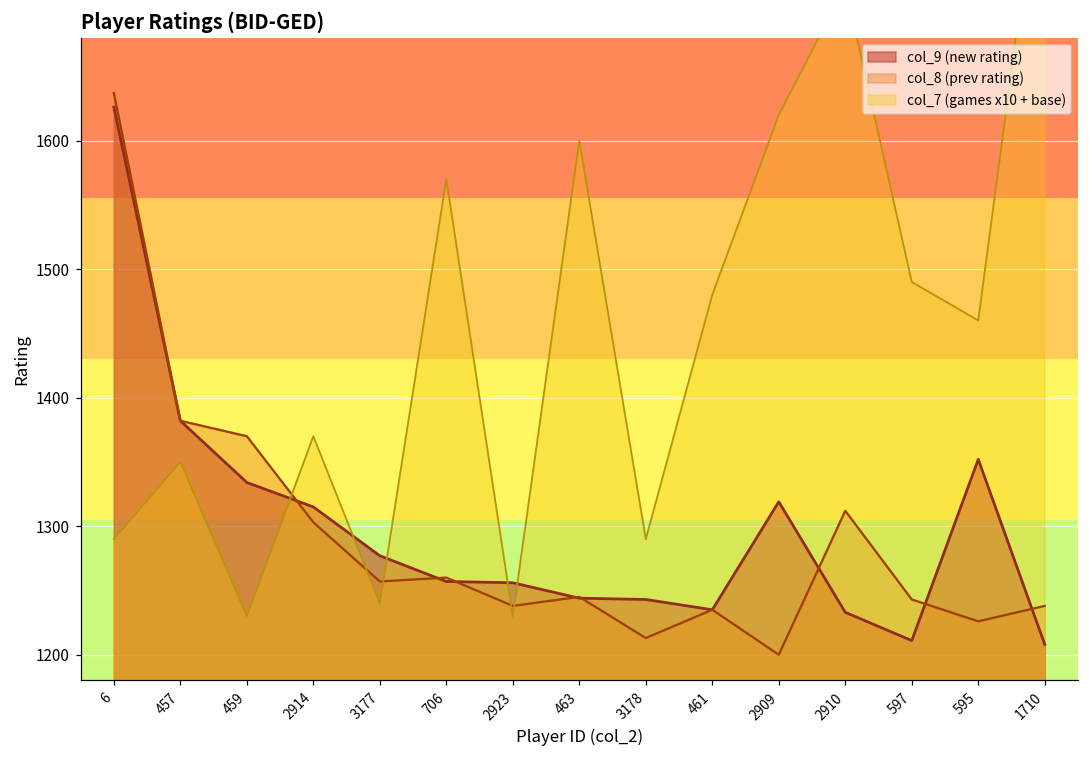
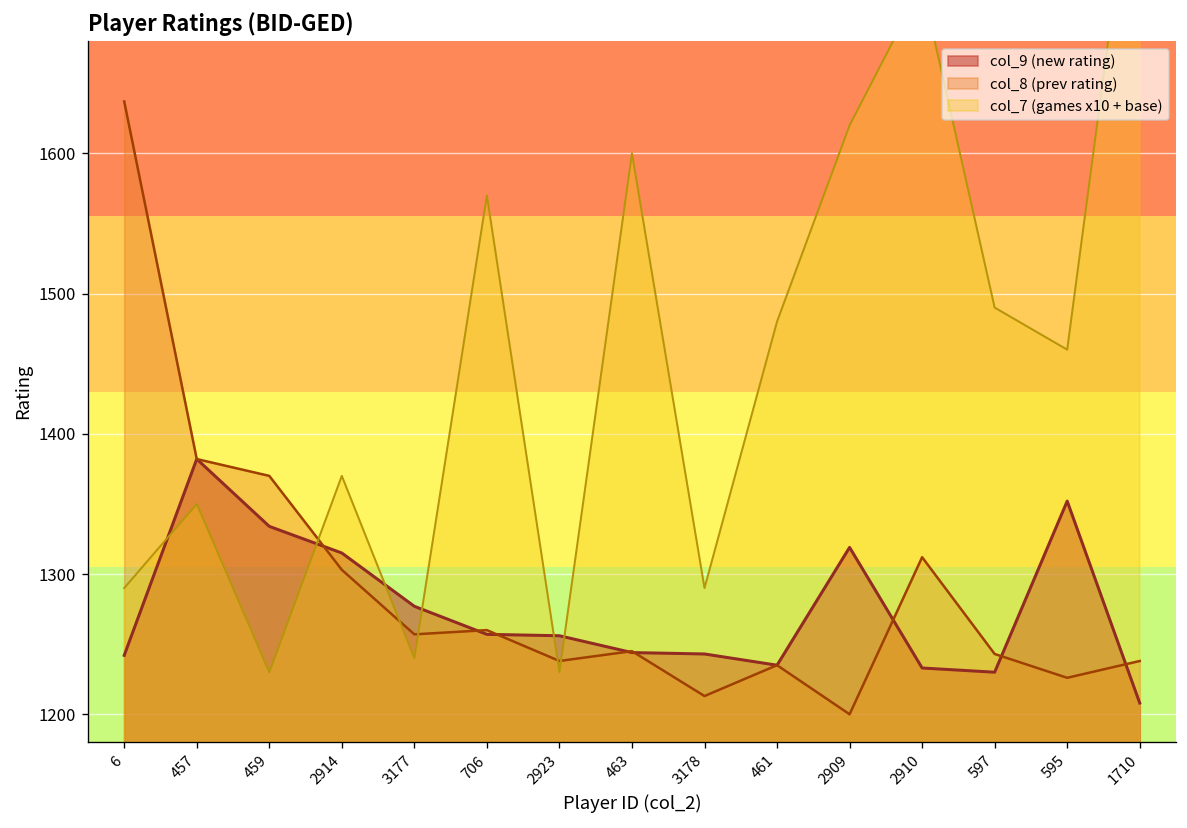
col_9 (new rating), 6: 1626 -> 1242
col_9 (new rating), 597: 1211 -> 1230
